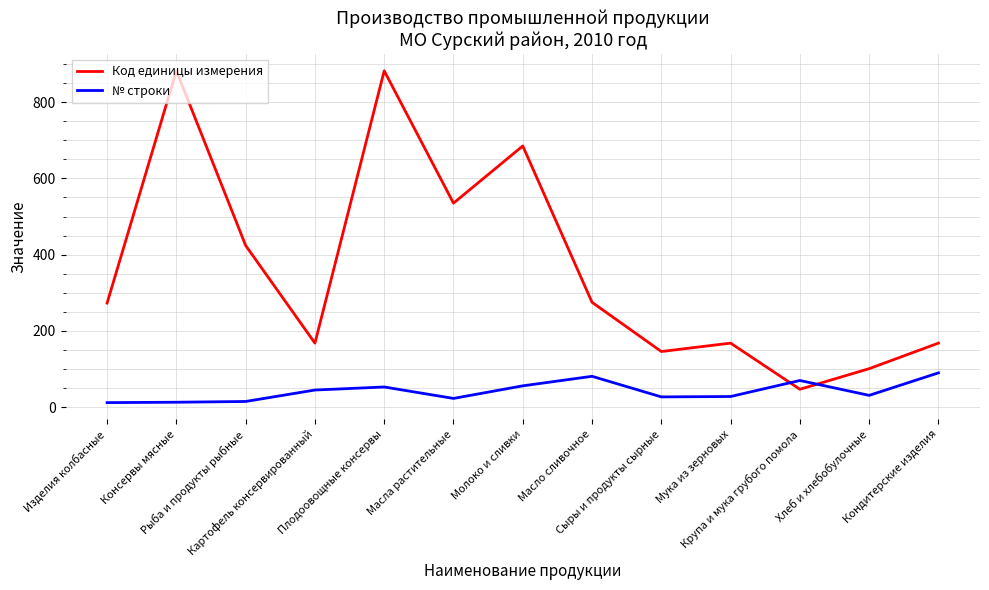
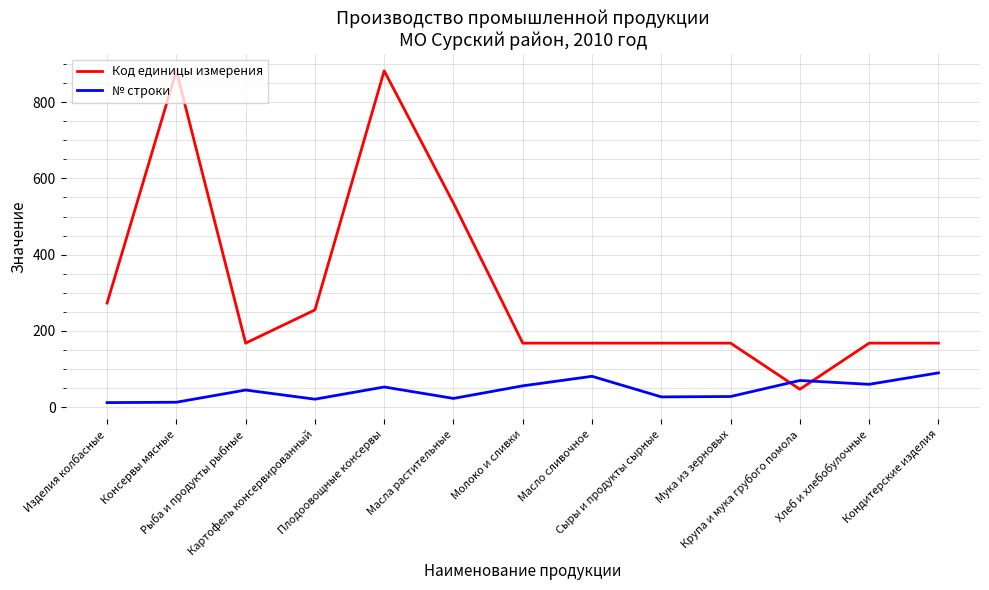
Код единицы измерения, Рыба и продукты рыбные: 420 -> 170
№ строки, Рыба и продукты рыбные: 20 -> 50
Код единицы измерения, Картофель консервированный: 170 -> 260
№ строки, Картофель консервированный: 50 -> 20
Код единицы измерения, Молоко и сливки: 690 -> 170
Код единицы измерения, Масло сливочное: 280 -> 170
Код единицы измерения, Сыры и продукты сырные: 150 -> 170
Код единицы измерения, Хлеб и хлебобулочные: 100 -> 170
№ строки, Хлеб и хлебобулочные: 30 -> 60
